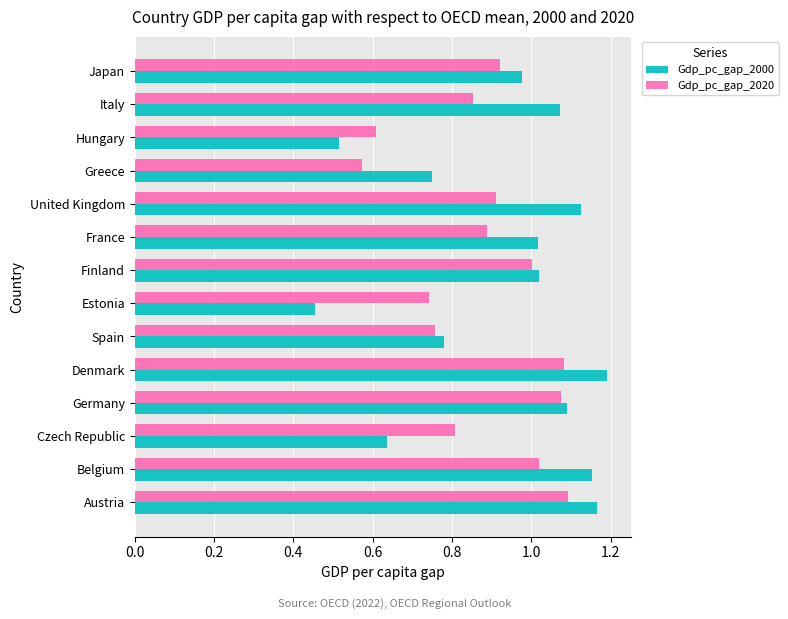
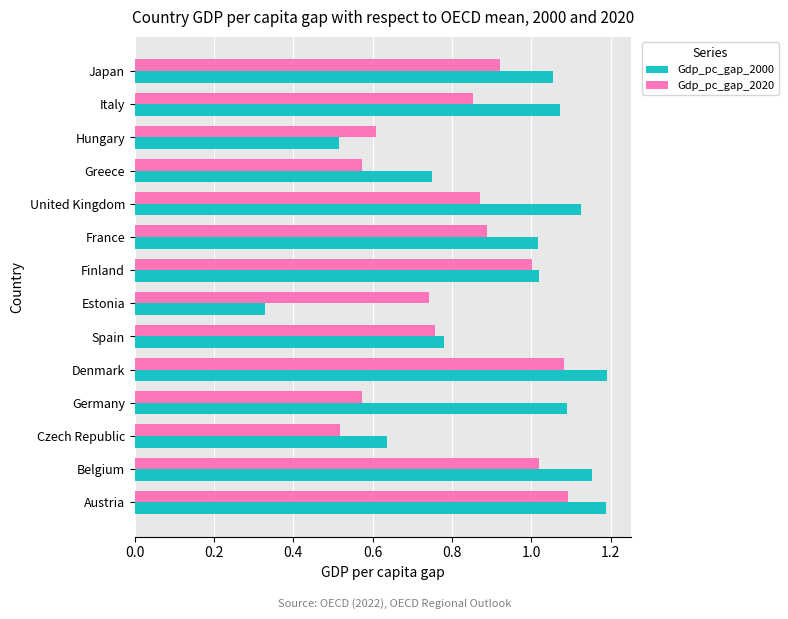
Gdp_pc_gap_2000, Japan: 0.98 -> 1.06
Gdp_pc_gap_2020, United Kingdom: 0.91 -> 0.87
Gdp_pc_gap_2000, Estonia: 0.45 -> 0.33
Gdp_pc_gap_2020, Germany: 1.08 -> 0.57
Gdp_pc_gap_2020, Czech Republic: 0.81 -> 0.52
Gdp_pc_gap_2000, Austria: 1.17 -> 1.19
